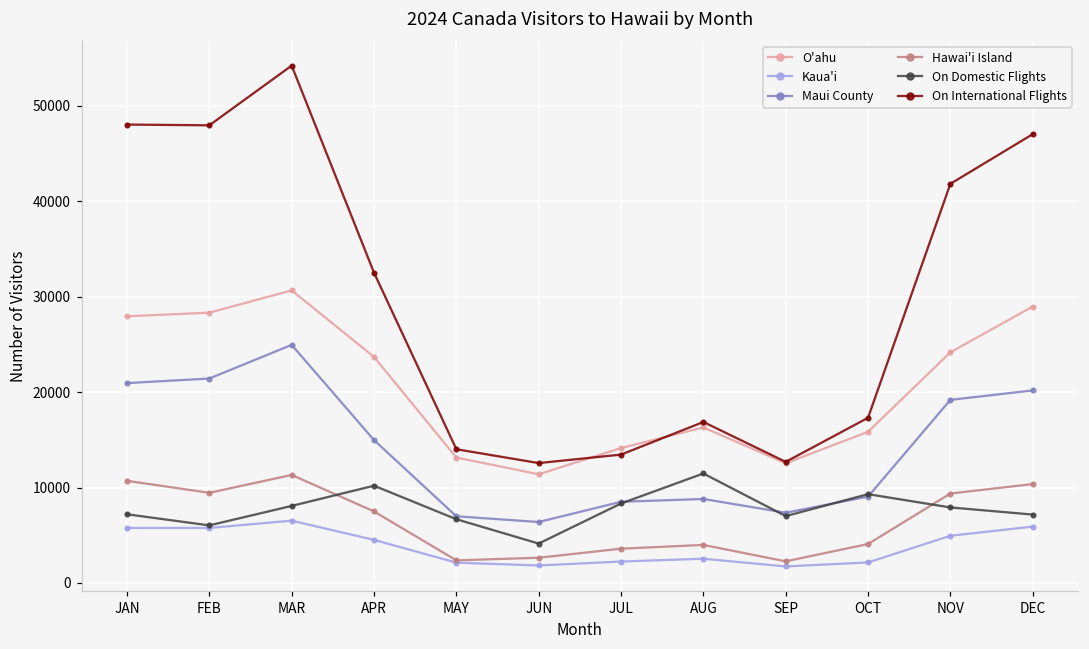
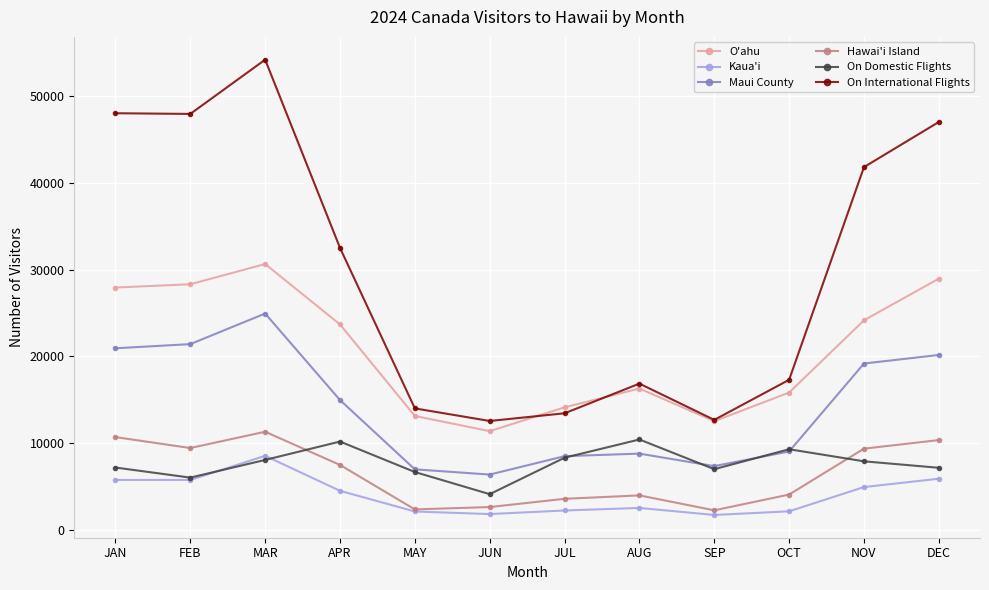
Kaua'i, MAR: 7000 -> 9000
On Domestic Flights, AUG: 11000 -> 10000
